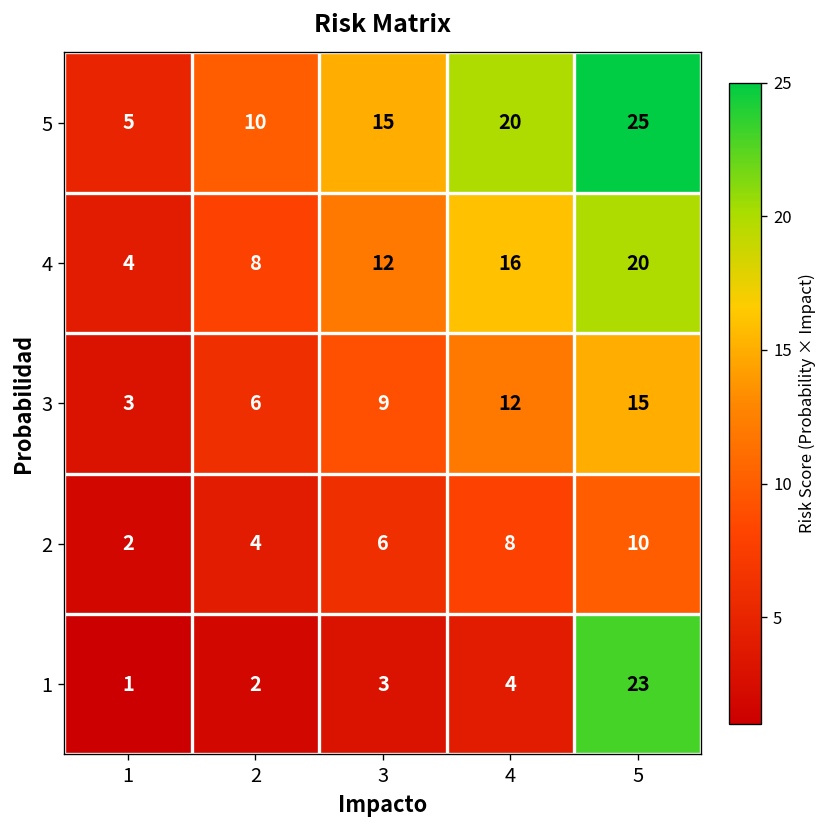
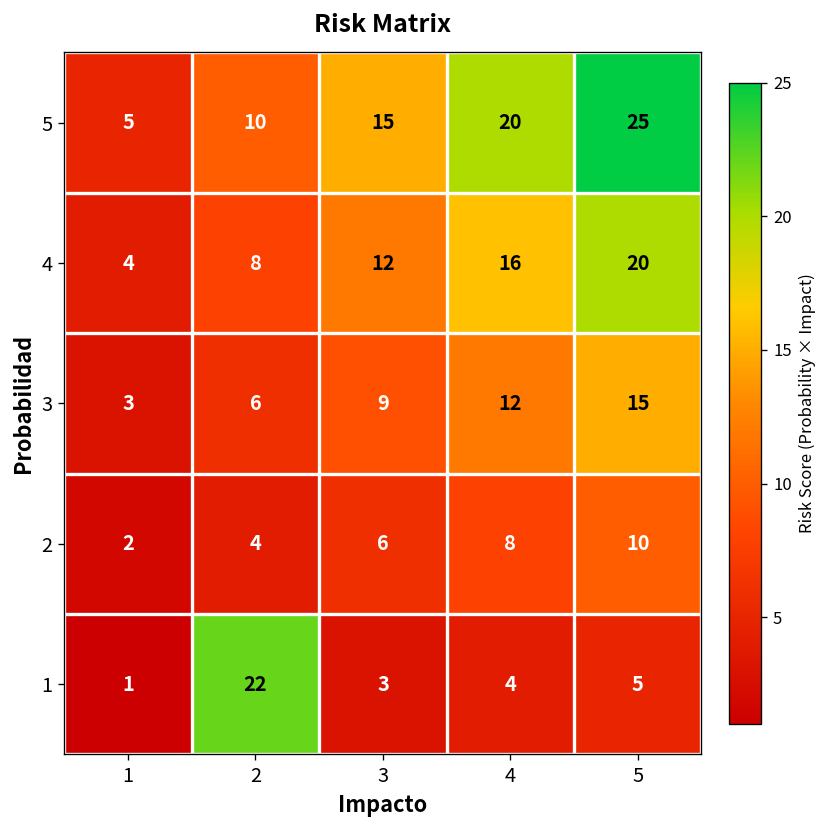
1, 2: 2 -> 22
1, 5: 23 -> 5
